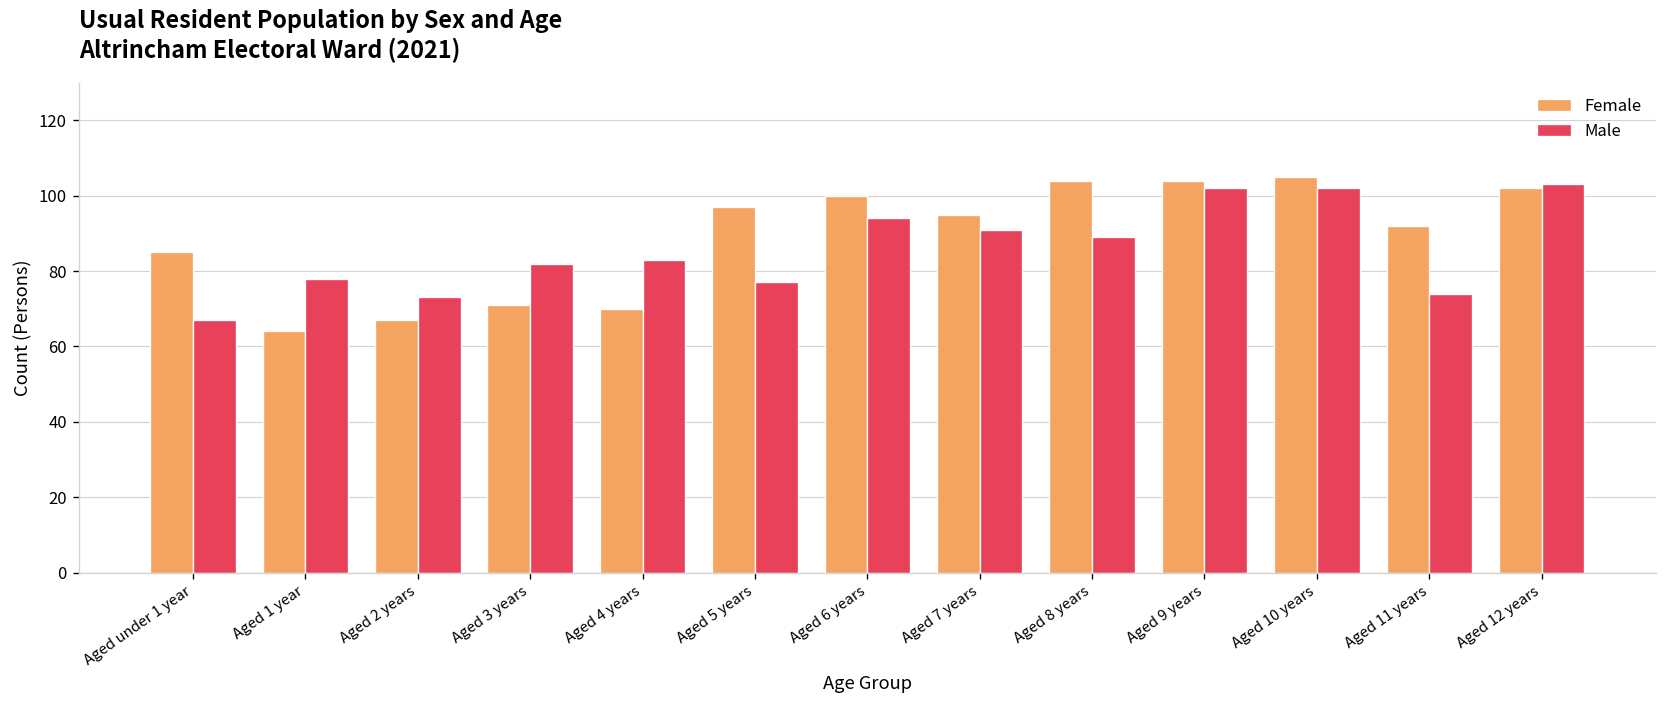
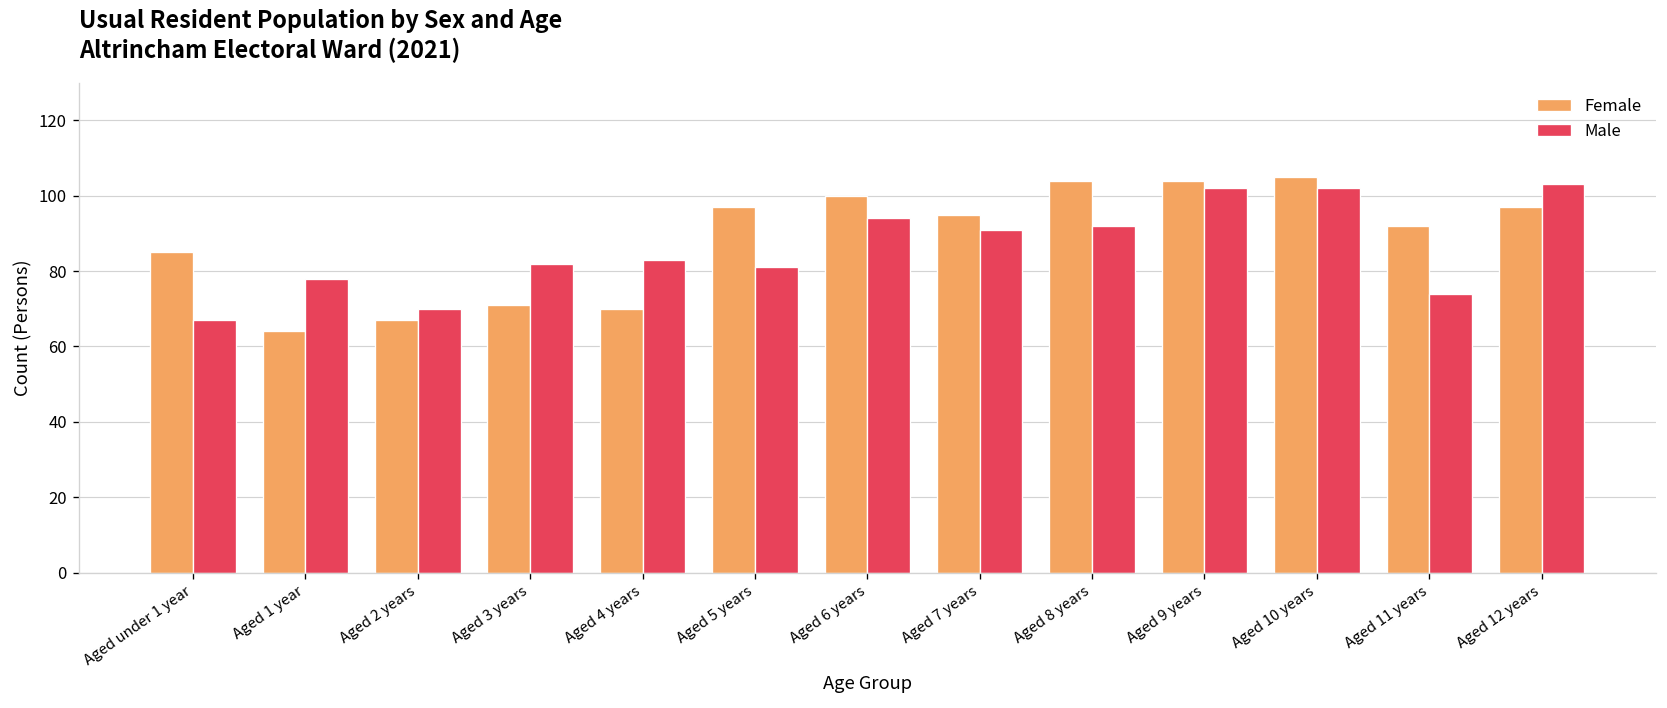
Male, Aged 2 years: 73 -> 70
Male, Aged 5 years: 77 -> 81
Male, Aged 8 years: 89 -> 92
Female, Aged 12 years: 102 -> 97
